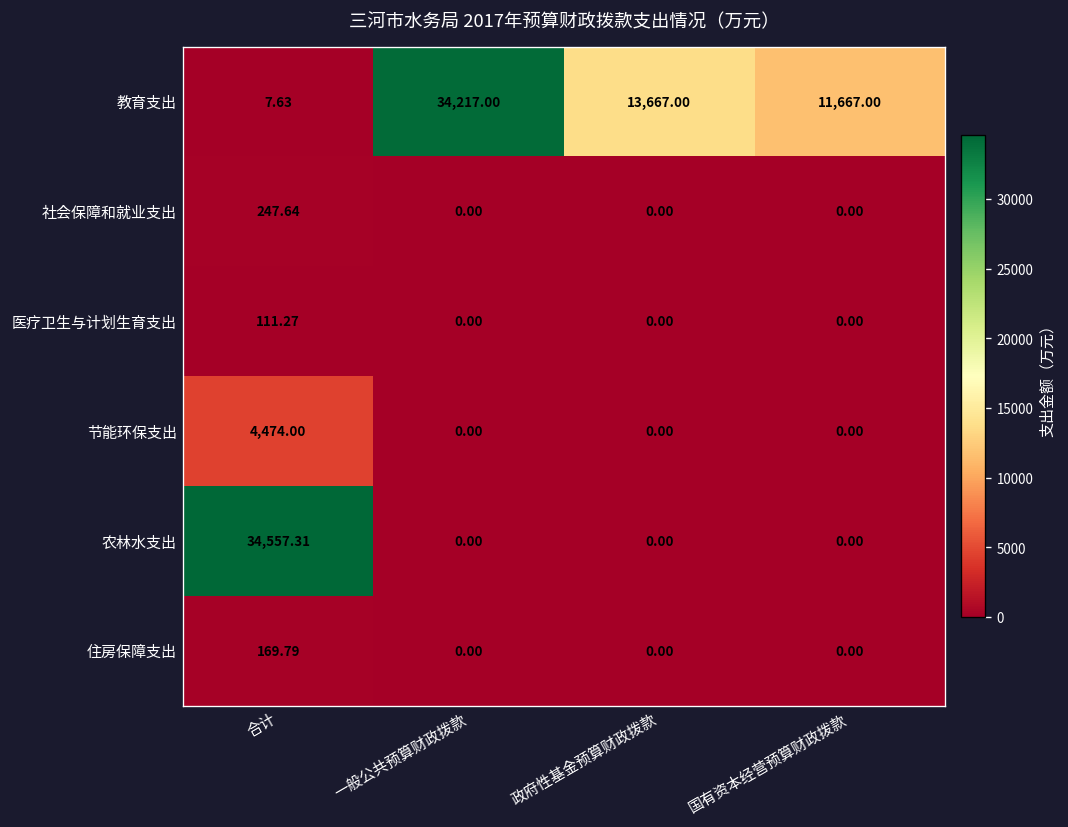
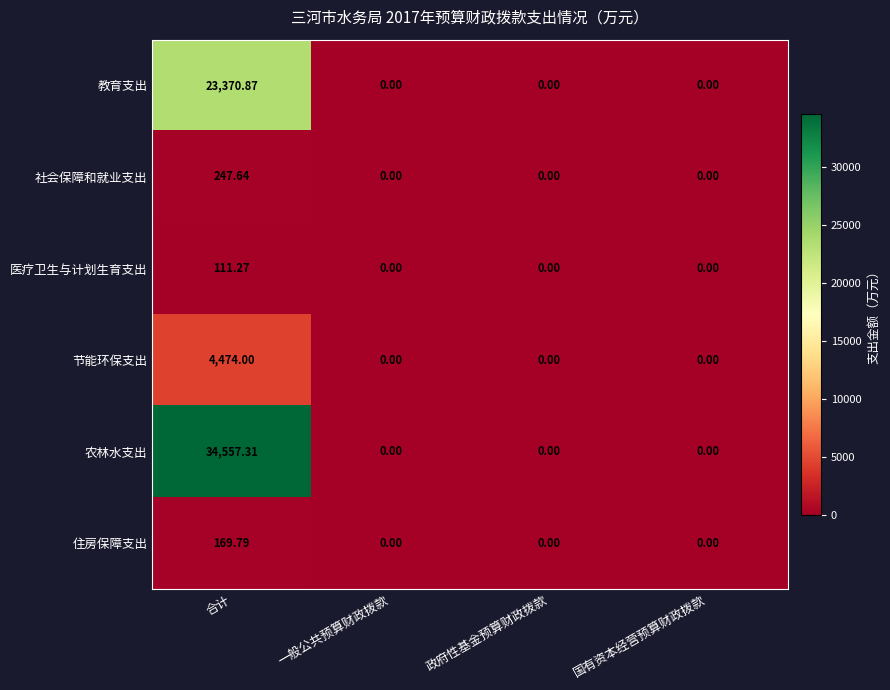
教育支出, 合计: 7.63 -> 23,370.87
教育支出, 一般公共预算财政拨款: 34,217.00 -> 0.00
教育支出, 政府性基金预算财政拨款: 13,667.00 -> 0.00
教育支出, 国有资本经营预算财政拨款: 11,667.00 -> 0.00
